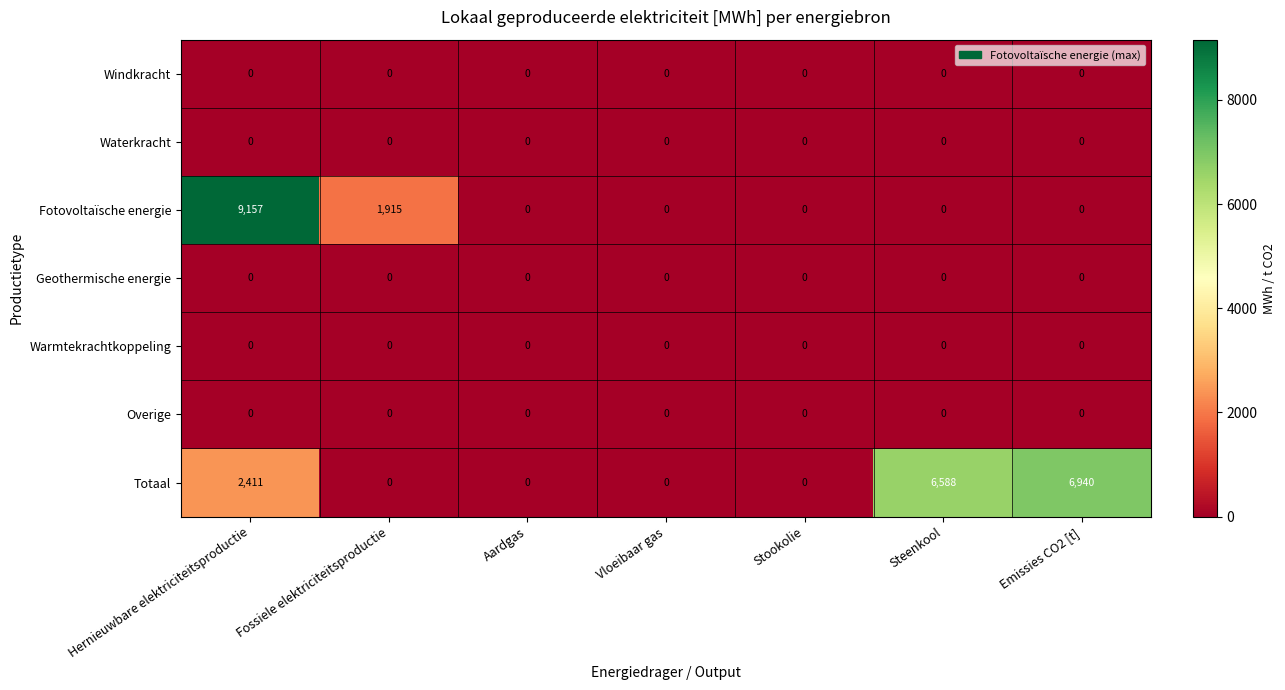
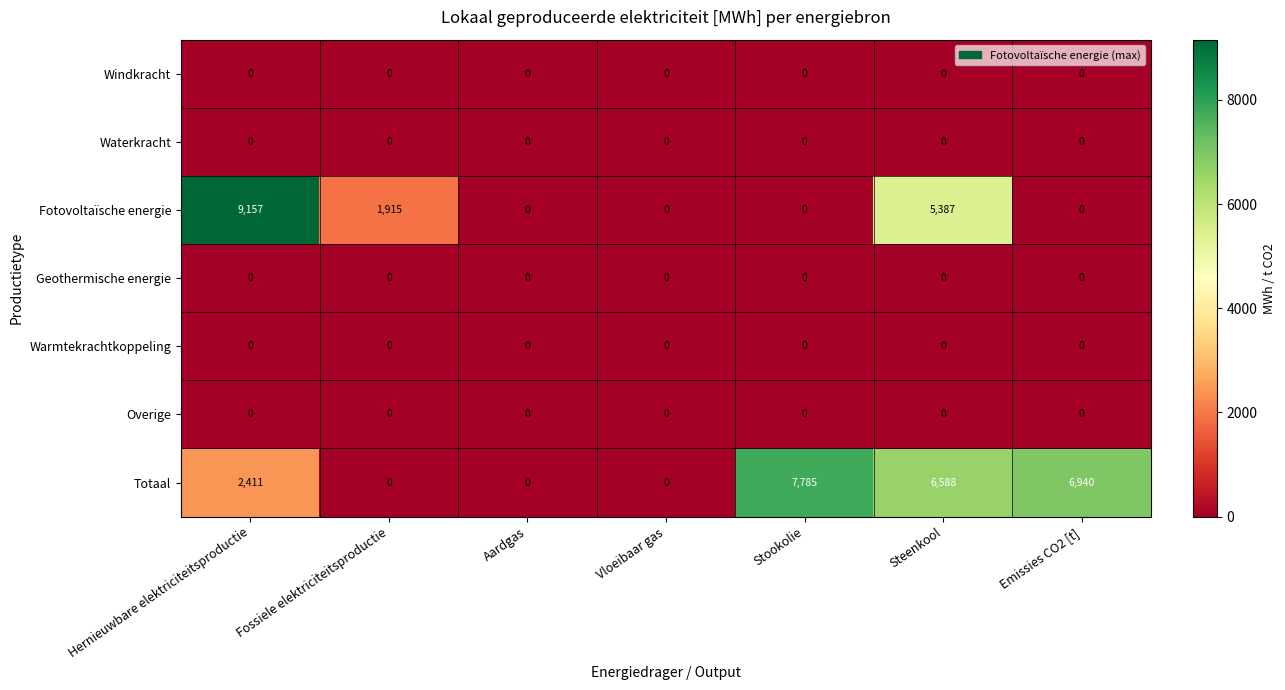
Fotovoltaïsche energie, Steenkool: 0 -> 5,387
Totaal, Stookolie: 0 -> 7,785
